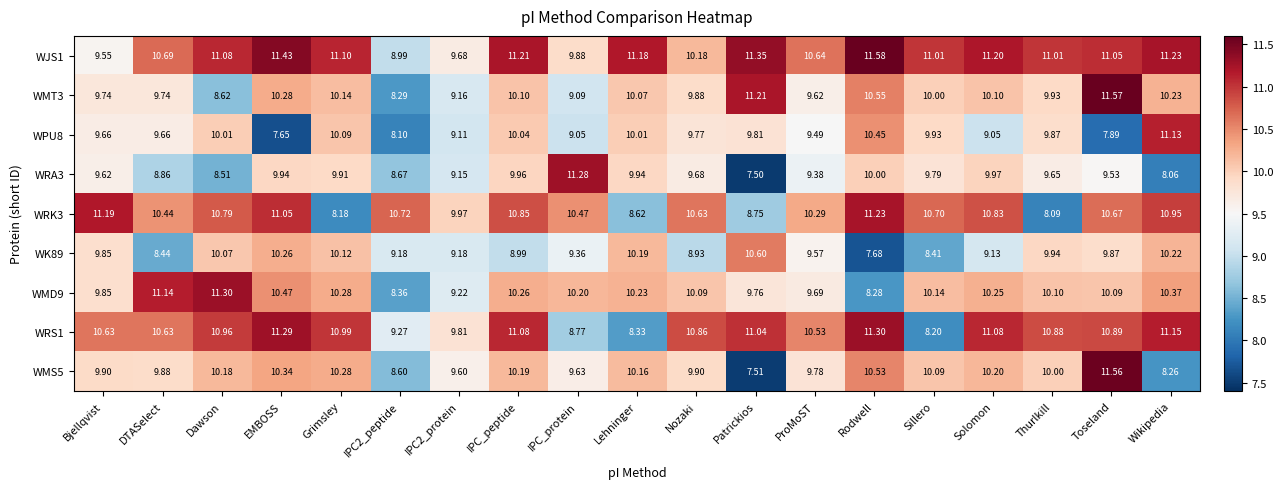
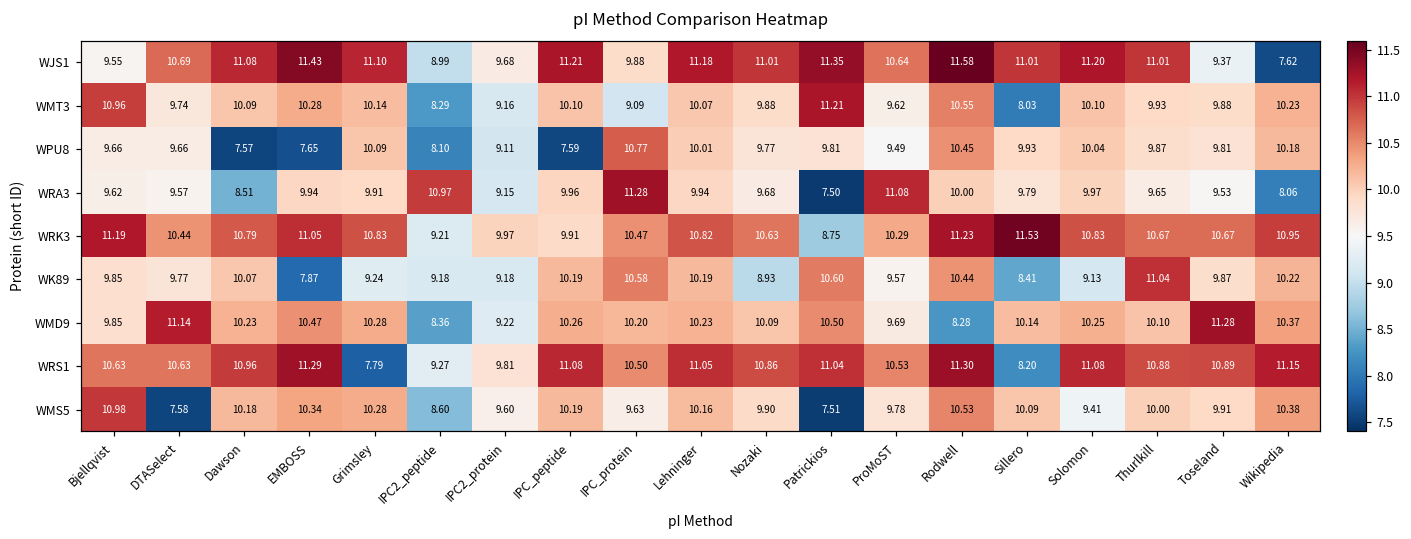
WJS1, Nozaki: 10.18 -> 11.01
WJS1, Toseland: 11.05 -> 9.37
WJS1, Wikipedia: 11.23 -> 7.62
WMT3, Bjellqvist: 9.74 -> 10.96
WMT3, Dawson: 8.62 -> 10.09
WMT3, Sillero: 10.00 -> 8.03
WMT3, Toseland: 11.57 -> 9.88
WPU8, Dawson: 10.01 -> 7.57
WPU8, IPC_peptide: 10.04 -> 7.59
WPU8, IPC_protein: 9.05 -> 10.77
WPU8, Solomon: 9.05 -> 10.04
WPU8, Toseland: 7.89 -> 9.81
WPU8, Wikipedia: 11.13 -> 10.18
WRA3, DTASelect: 8.86 -> 9.57
WRA3, IPC2_peptide: 8.67 -> 10.97
WRA3, ProMoST: 9.38 -> 11.08
WRK3, Grimsley: 8.18 -> 10.83
WRK3, IPC2_peptide: 10.72 -> 9.21
WRK3, IPC_peptide: 10.85 -> 9.91
WRK3, Lehninger: 8.62 -> 10.82
WRK3, Sillero: 10.70 -> 11.53
WRK3, Thurlkill: 8.09 -> 10.67
WK89, DTASelect: 8.44 -> 9.77
WK89, EMBOSS: 10.26 -> 7.87
WK89, Grimsley: 10.12 -> 9.24
WK89, IPC_peptide: 8.99 -> 10.19
WK89, IPC_protein: 9.36 -> 10.58
WK89, Rodwell: 7.68 -> 10.44
WK89, Thurlkill: 9.94 -> 11.04
WMD9, Dawson: 11.30 -> 10.23
WMD9, Patrickios: 9.76 -> 10.50
WMD9, Toseland: 10.09 -> 11.28
WRS1, Grimsley: 10.99 -> 7.79
WRS1, IPC_protein: 8.77 -> 10.50
WRS1, Lehninger: 8.33 -> 11.05
WMS5, Bjellqvist: 9.90 -> 10.98
WMS5, DTASelect: 9.88 -> 7.58
WMS5, Solomon: 10.20 -> 9.41
WMS5, Toseland: 11.56 -> 9.91
WMS5, Wikipedia: 8.26 -> 10.38
